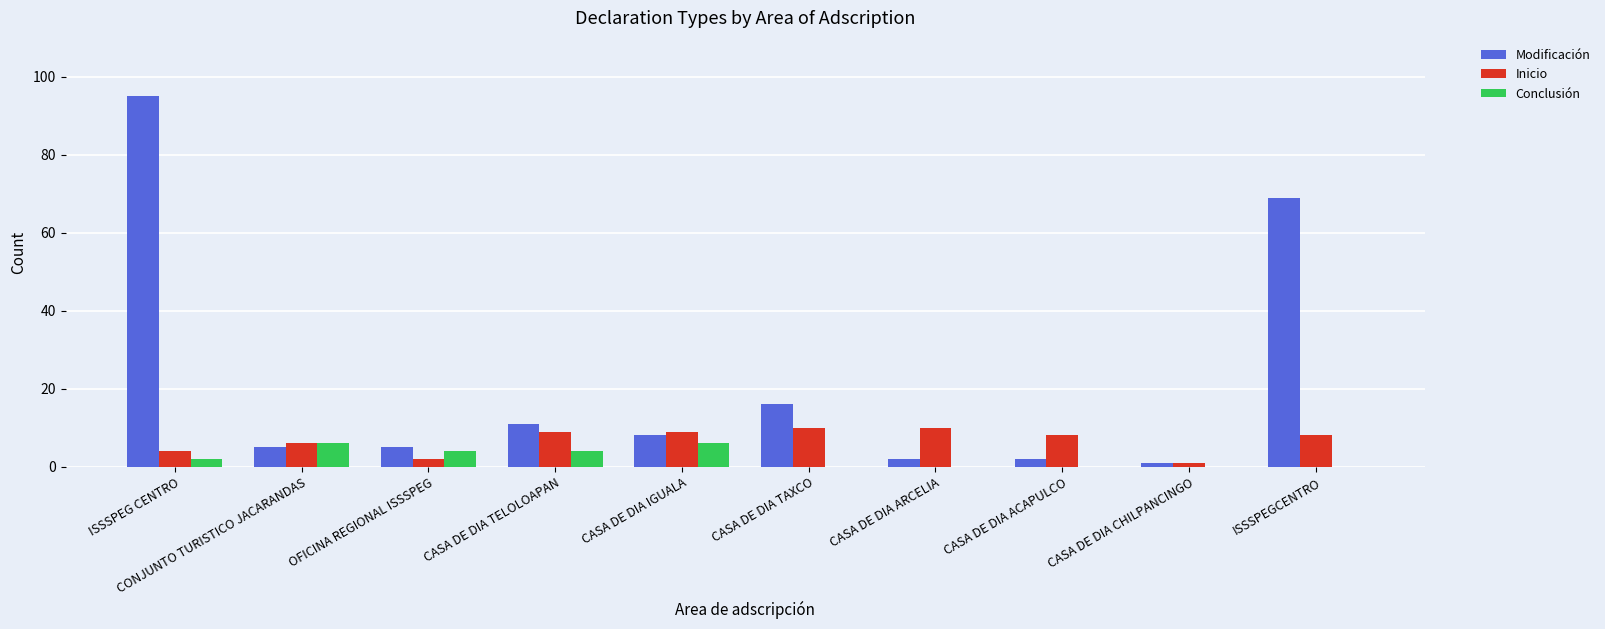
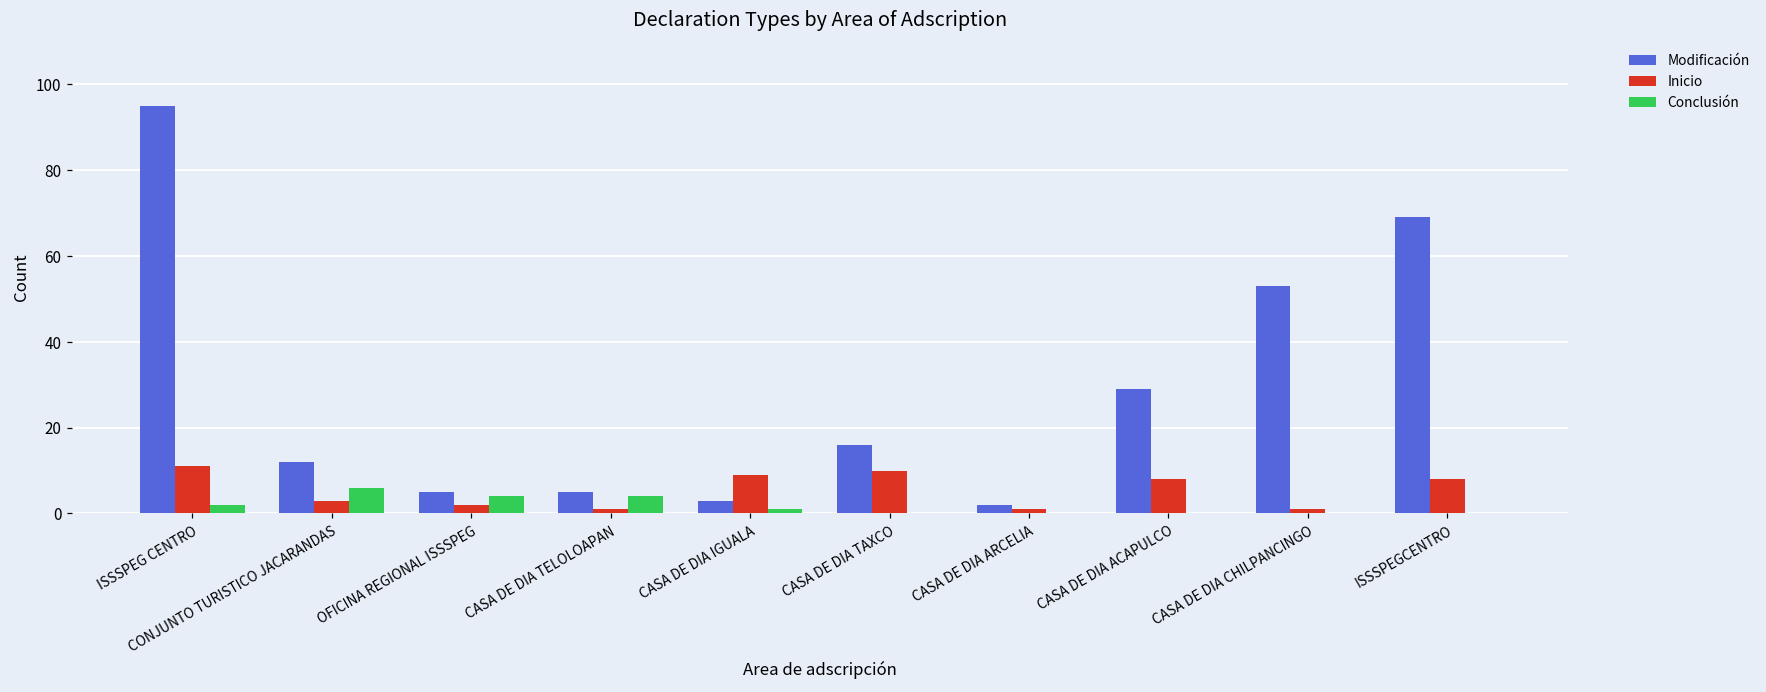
Inicio, ISSSPEG CENTRO: 4 -> 11
Modificación, CONJUNTO TURISTICO JACARANDAS: 5 -> 12
Inicio, CONJUNTO TURISTICO JACARANDAS: 6 -> 3
Modificación, CASA DE DIA TELOLOAPAN: 11 -> 5
Inicio, CASA DE DIA TELOLOAPAN: 9 -> 1
Modificación, CASA DE DIA IGUALA: 8 -> 3
Conclusión, CASA DE DIA IGUALA: 6 -> 1
Inicio, CASA DE DIA ARCELIA: 10 -> 1
Modificación, CASA DE DIA ACAPULCO: 2 -> 29
Modificación, CASA DE DIA CHILPANCINGO: 1 -> 53
